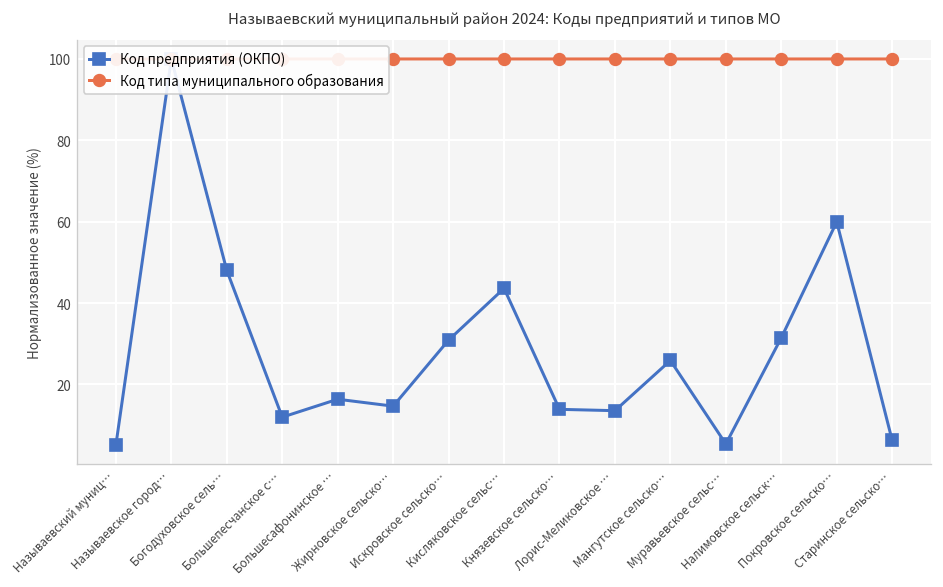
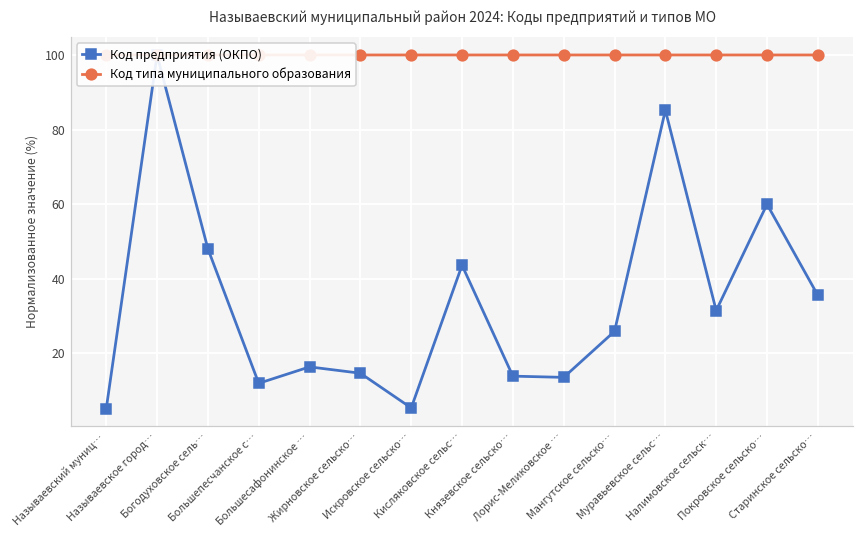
Код предприятия (ОКПО), Искровское сельско…: 31 -> 5
Код предприятия (ОКПО), Муравьевское сельс…: 5 -> 85
Код предприятия (ОКПО), Старинское сельско…: 6 -> 36
